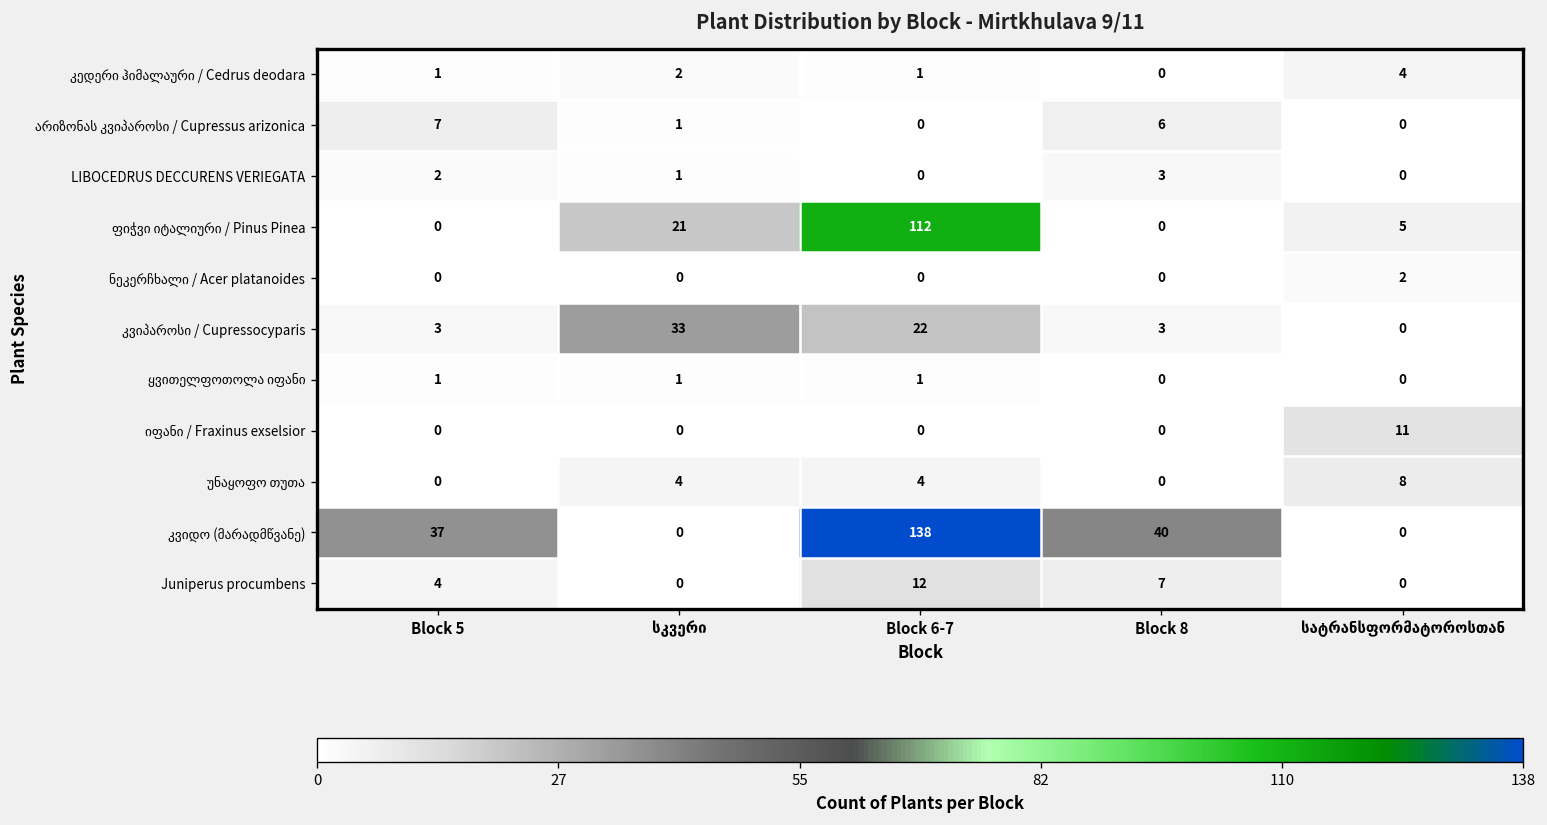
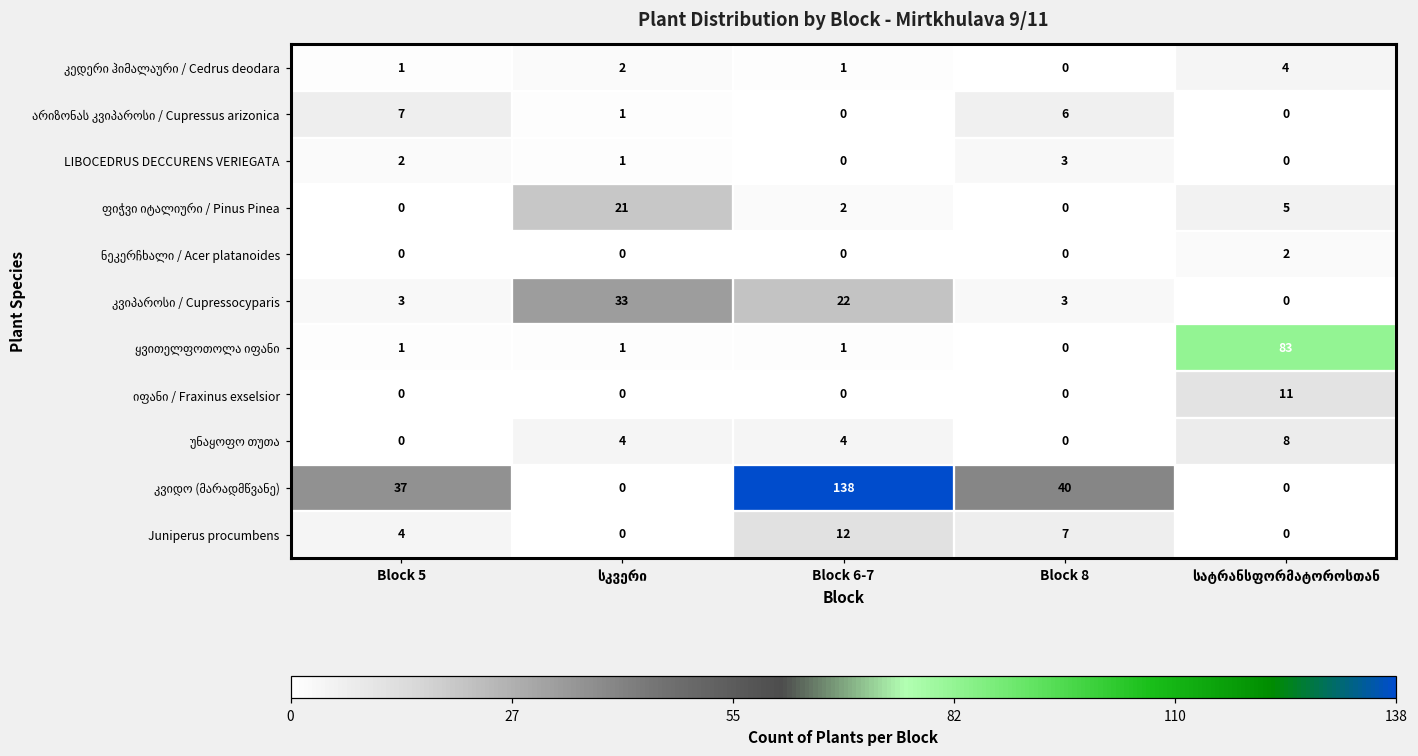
ფიჭვი იტალიური / Pinus Pinea, Block 6-7: 112 -> 2
ყვითელფოთოლა იფანი, სატრანსფორმატოროსთან: 0 -> 83
